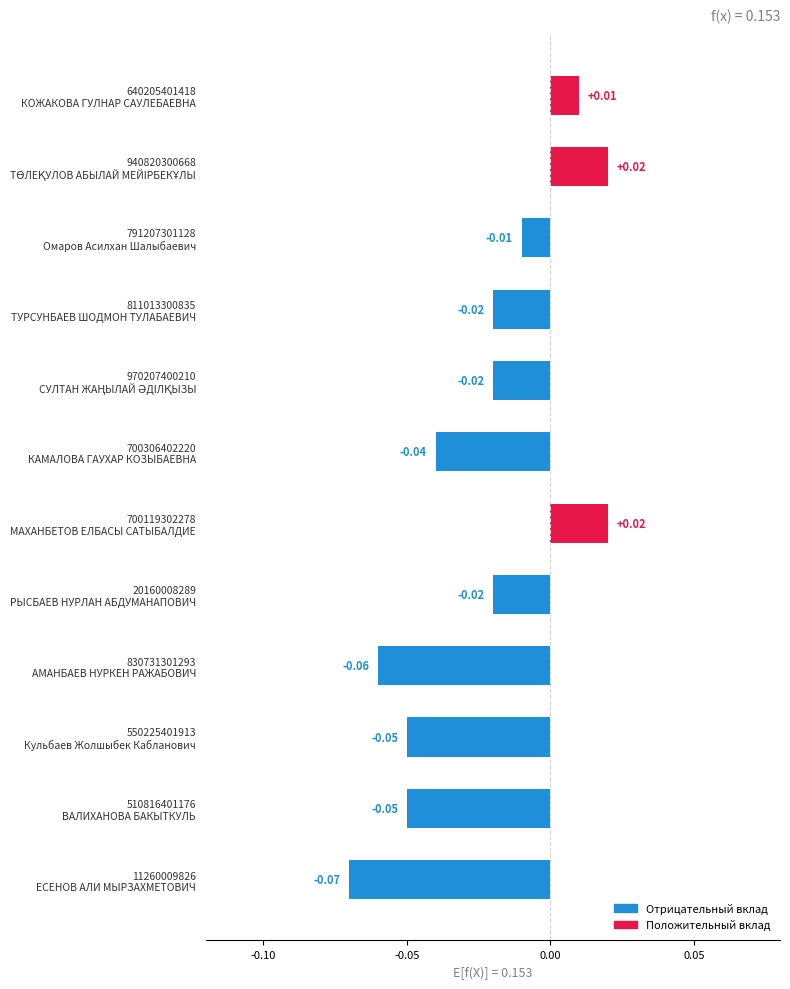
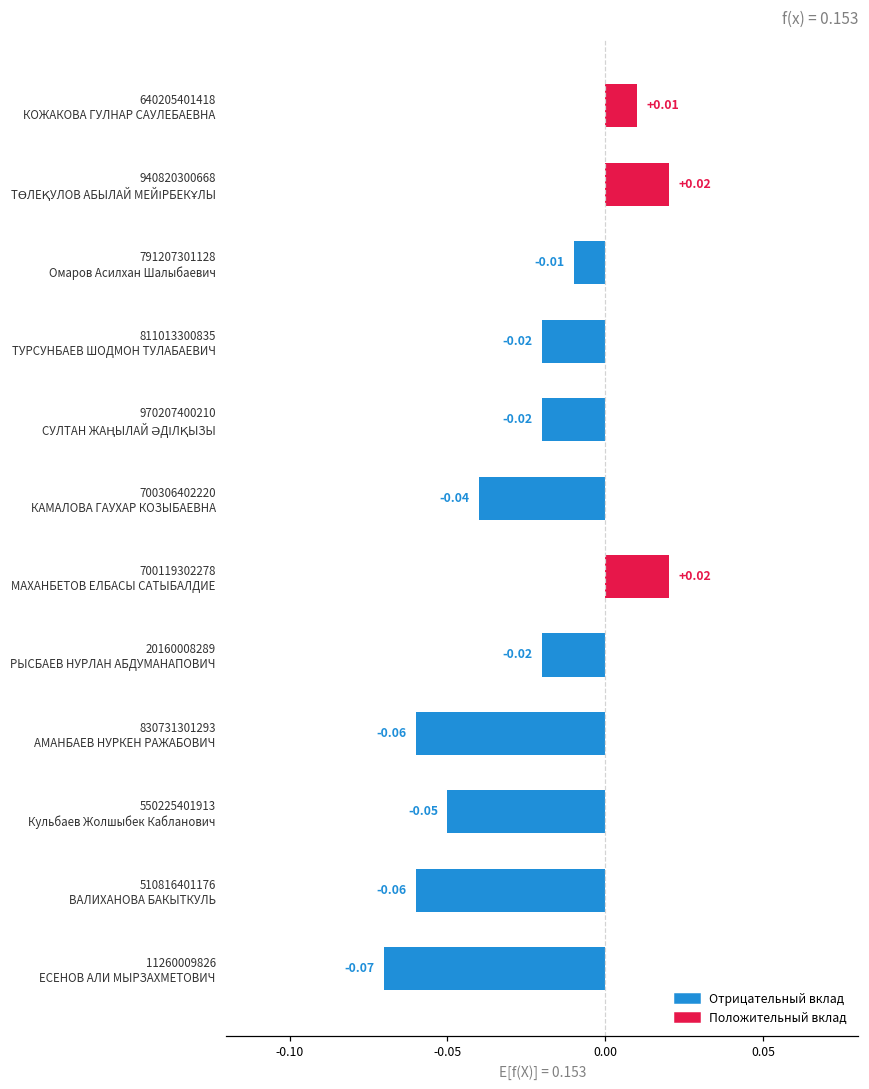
510816401176 ВАЛИХАНОВА БАКЫТКУЛЬ: -0.05 -> -0.06
